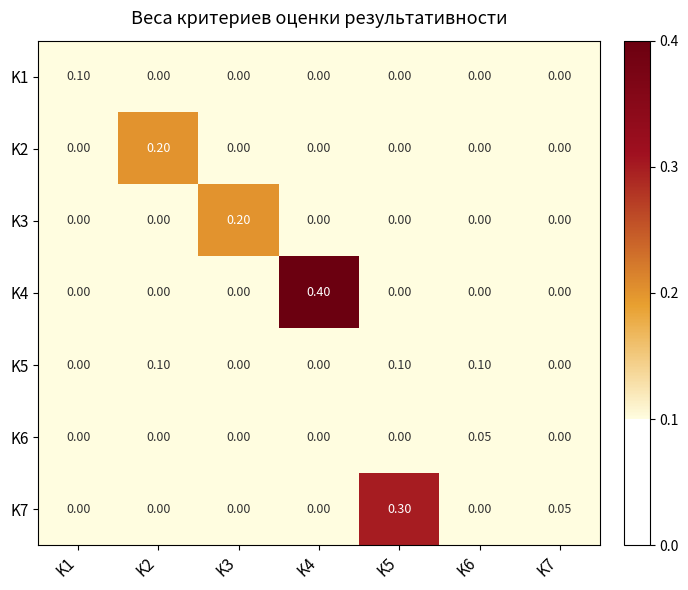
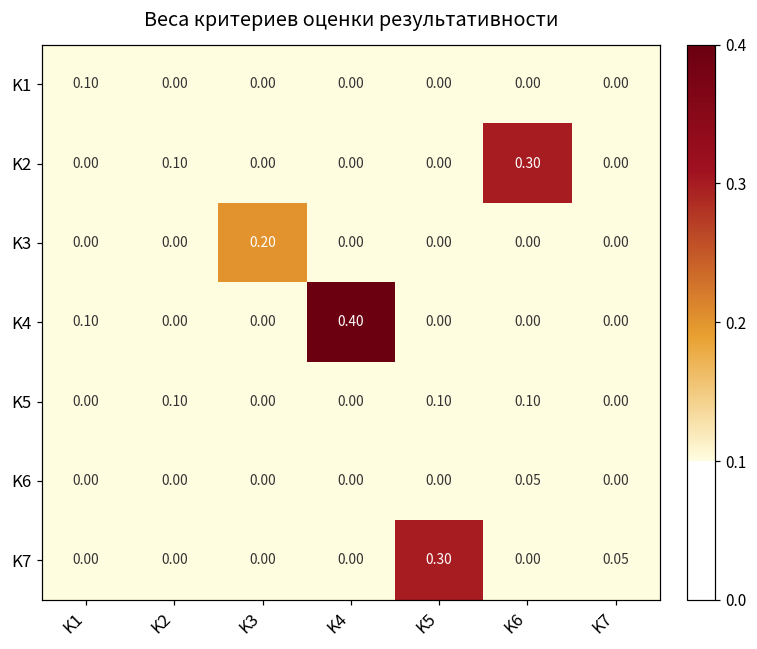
K2, K2: 0.20 -> 0.10
K2, K6: 0.00 -> 0.30
K4, K1: 0.00 -> 0.10
